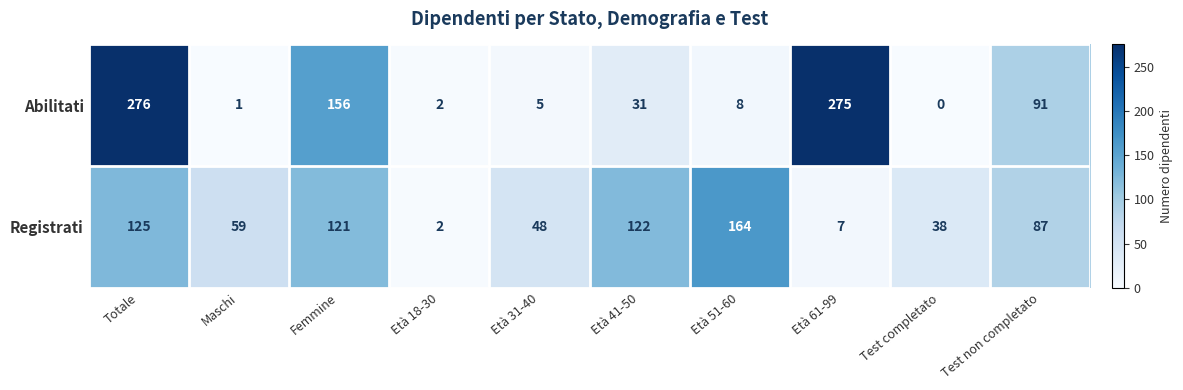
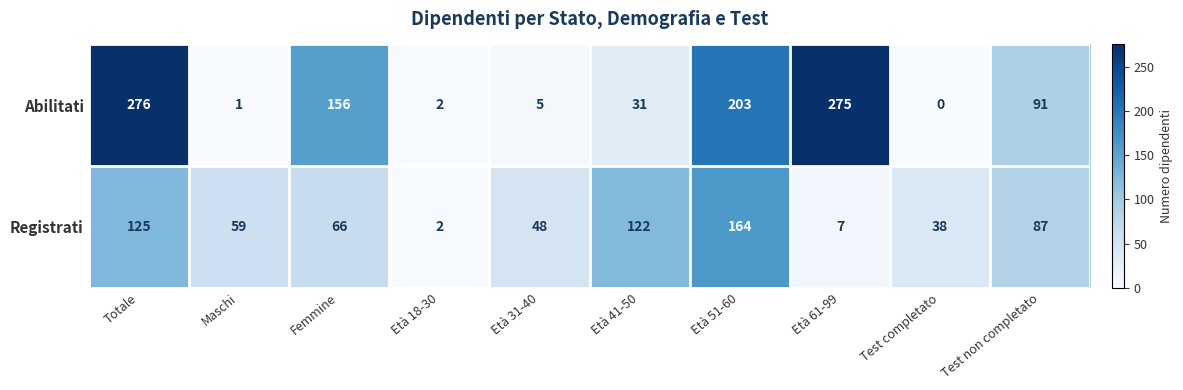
Abilitati, Età 51-60: 8 -> 203
Registrati, Femmine: 121 -> 66
